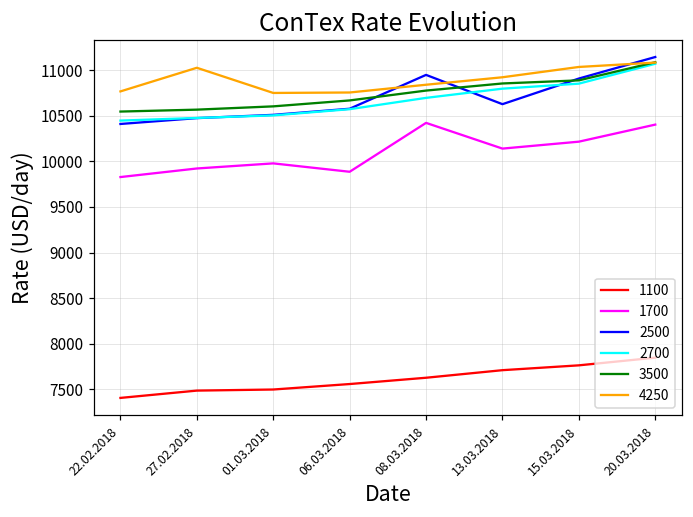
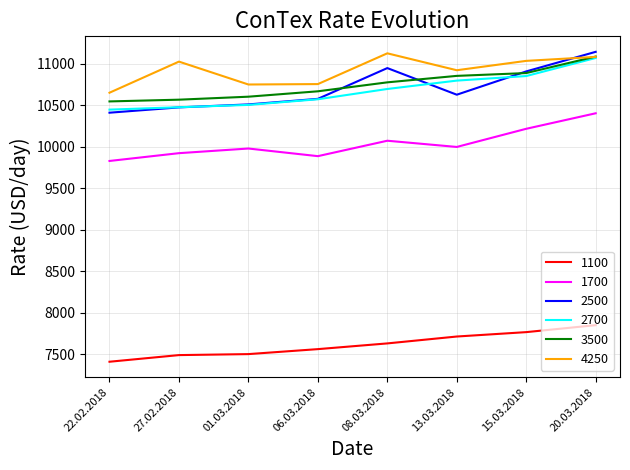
4250, 22.02.2018: 10800 -> 10700
1700, 08.03.2018: 10400 -> 10100
4250, 08.03.2018: 10800 -> 11100
1700, 13.03.2018: 10100 -> 10000
